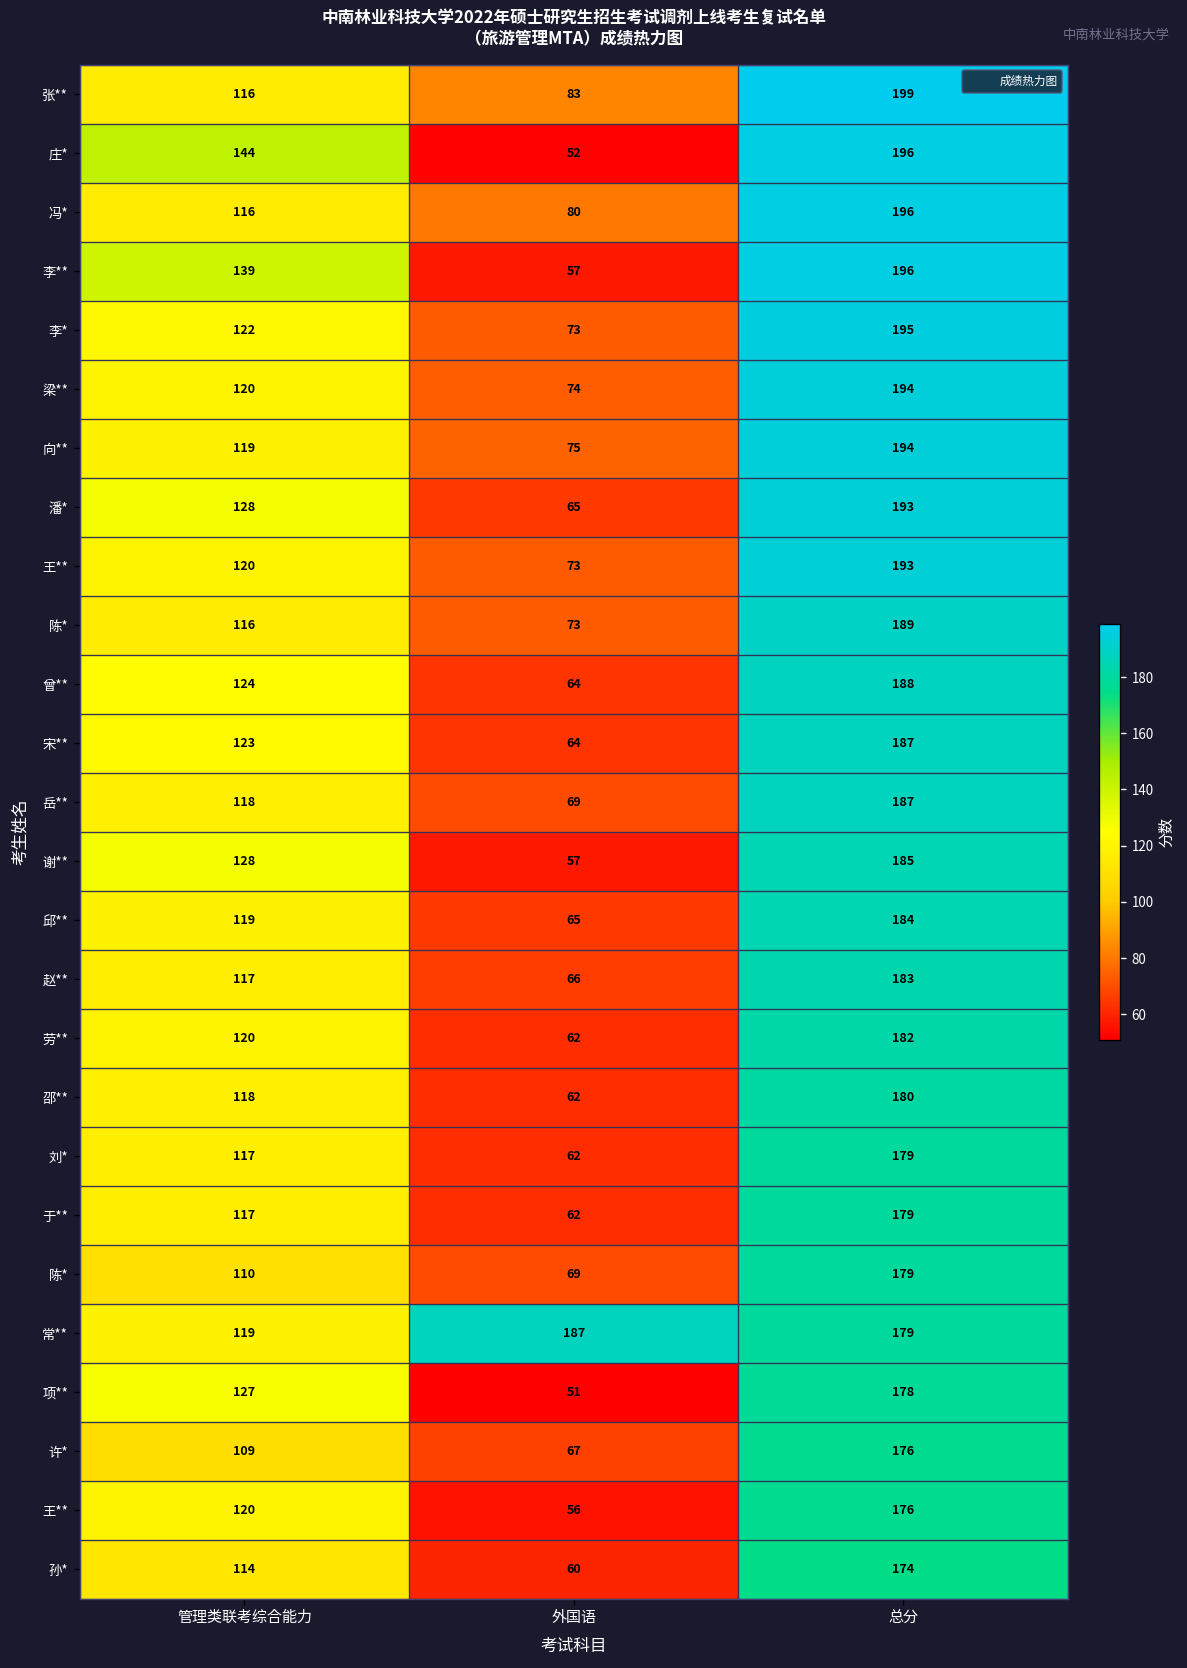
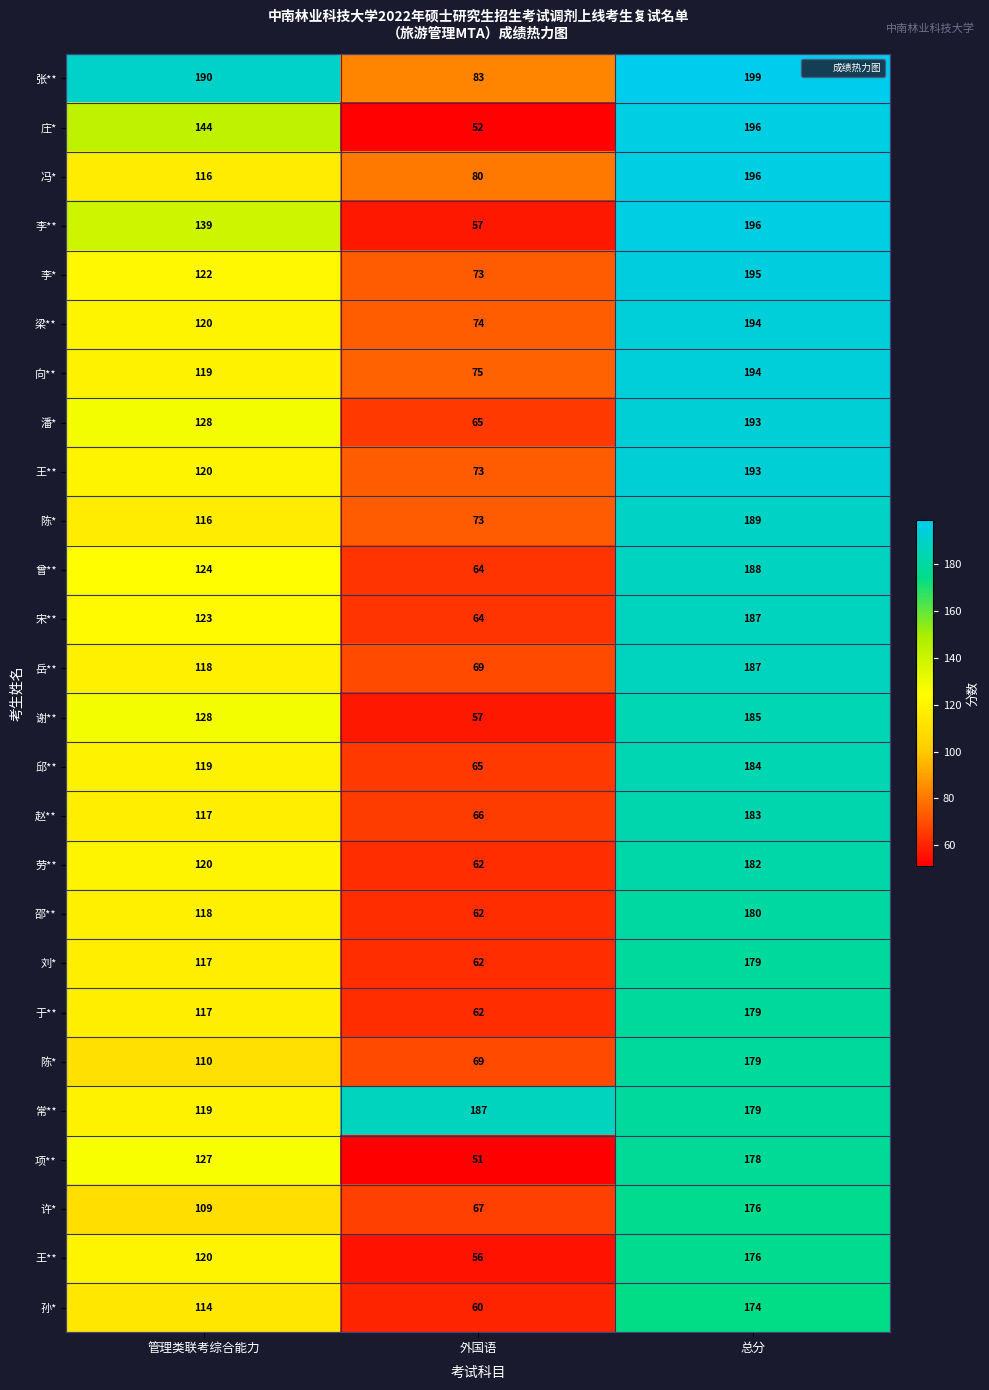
张**, 管理类联考综合能力: 116 -> 190
